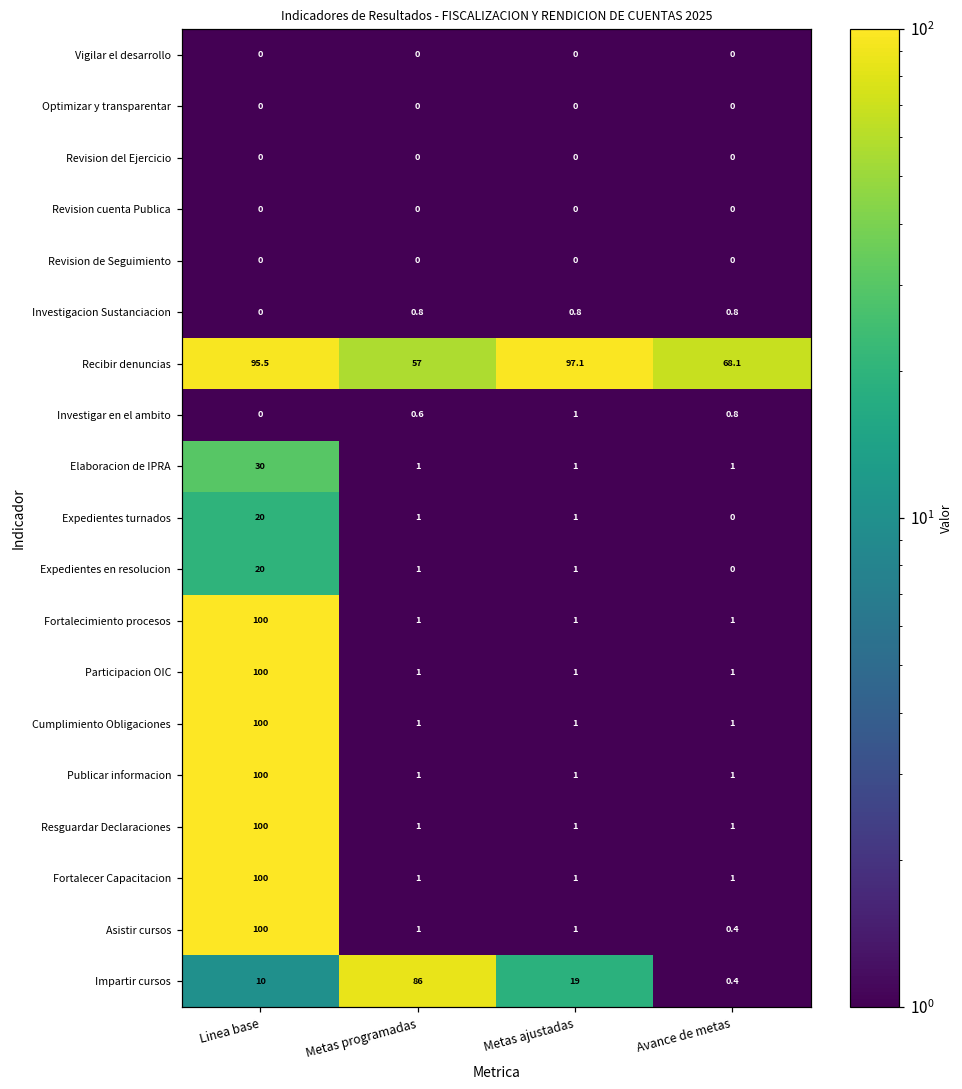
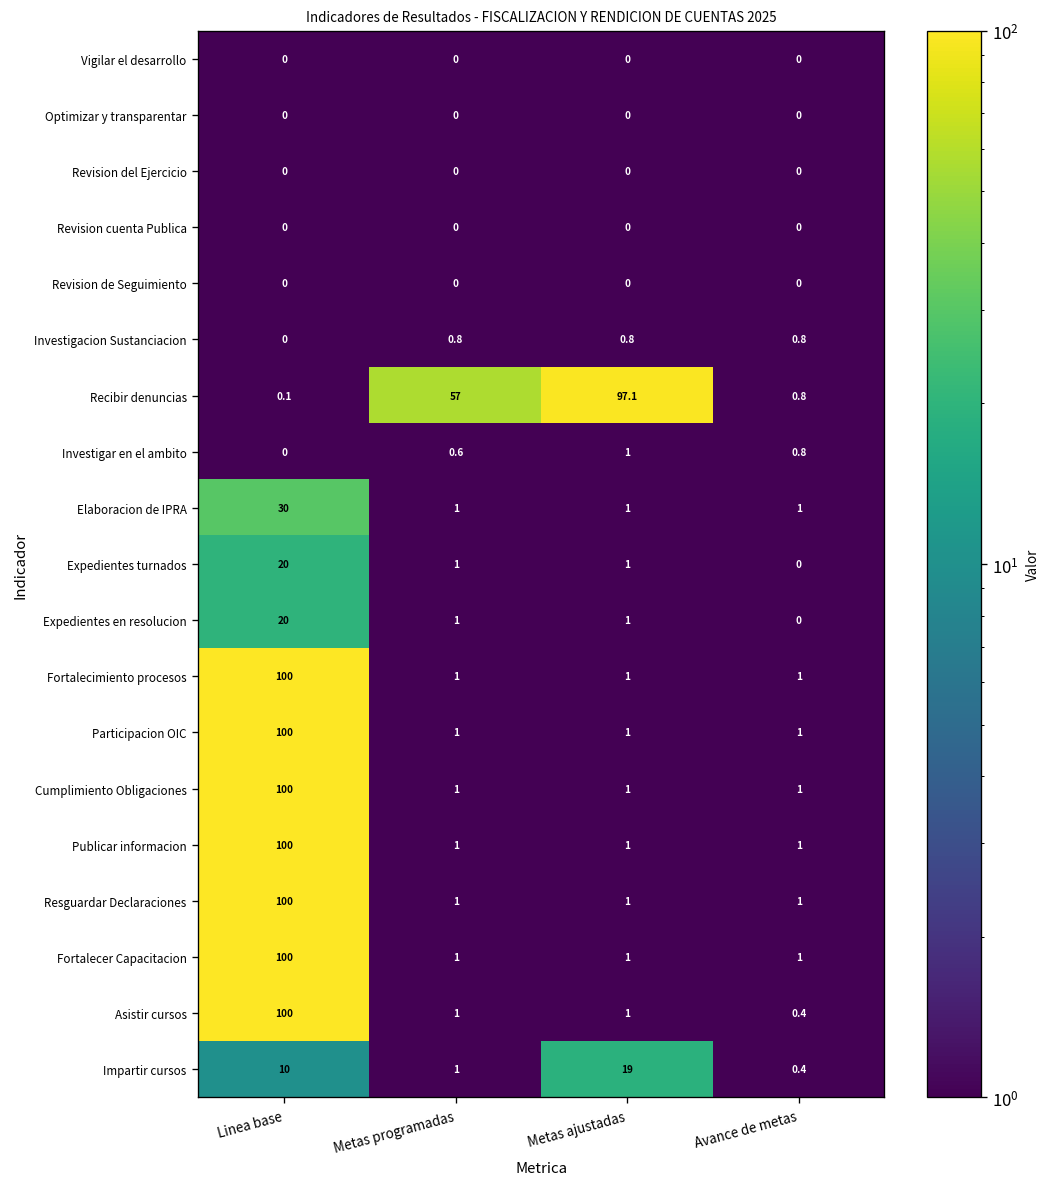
Recibir denuncias, Linea base: 95.5 -> 0.1
Recibir denuncias, Avance de metas: 68.1 -> 0.8
Impartir cursos, Metas programadas: 86 -> 1
